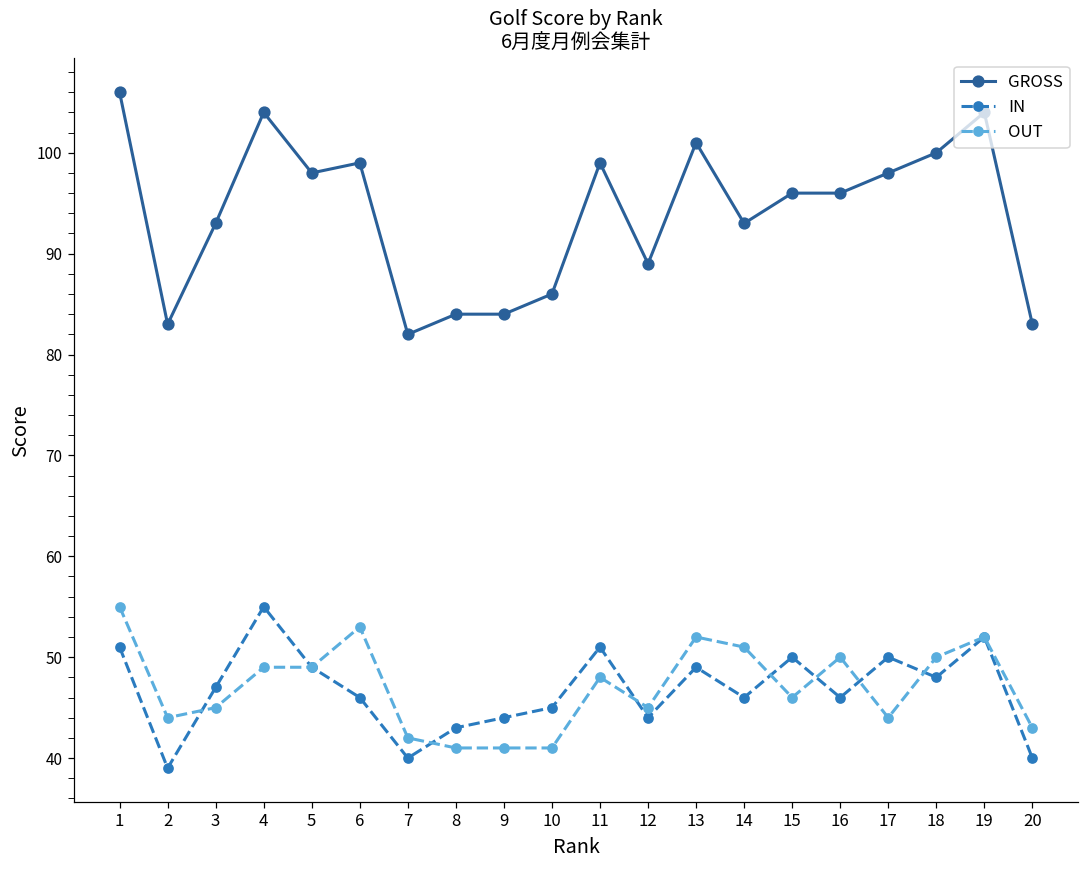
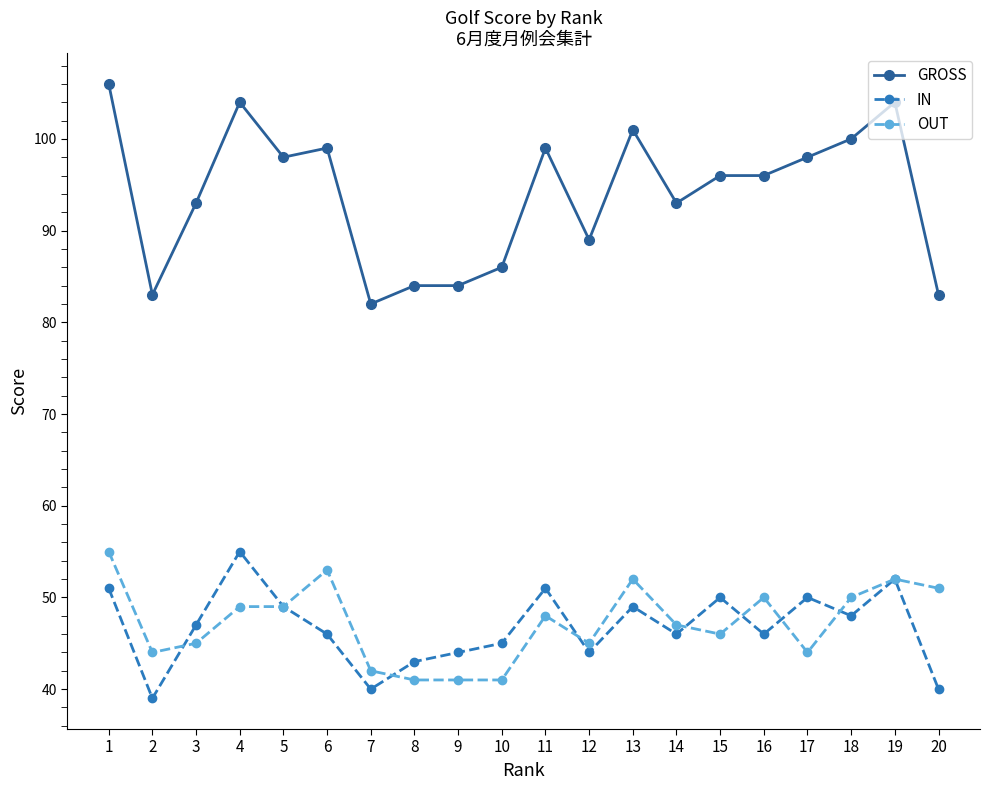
OUT, 14: 51 -> 47
OUT, 20: 43 -> 51
